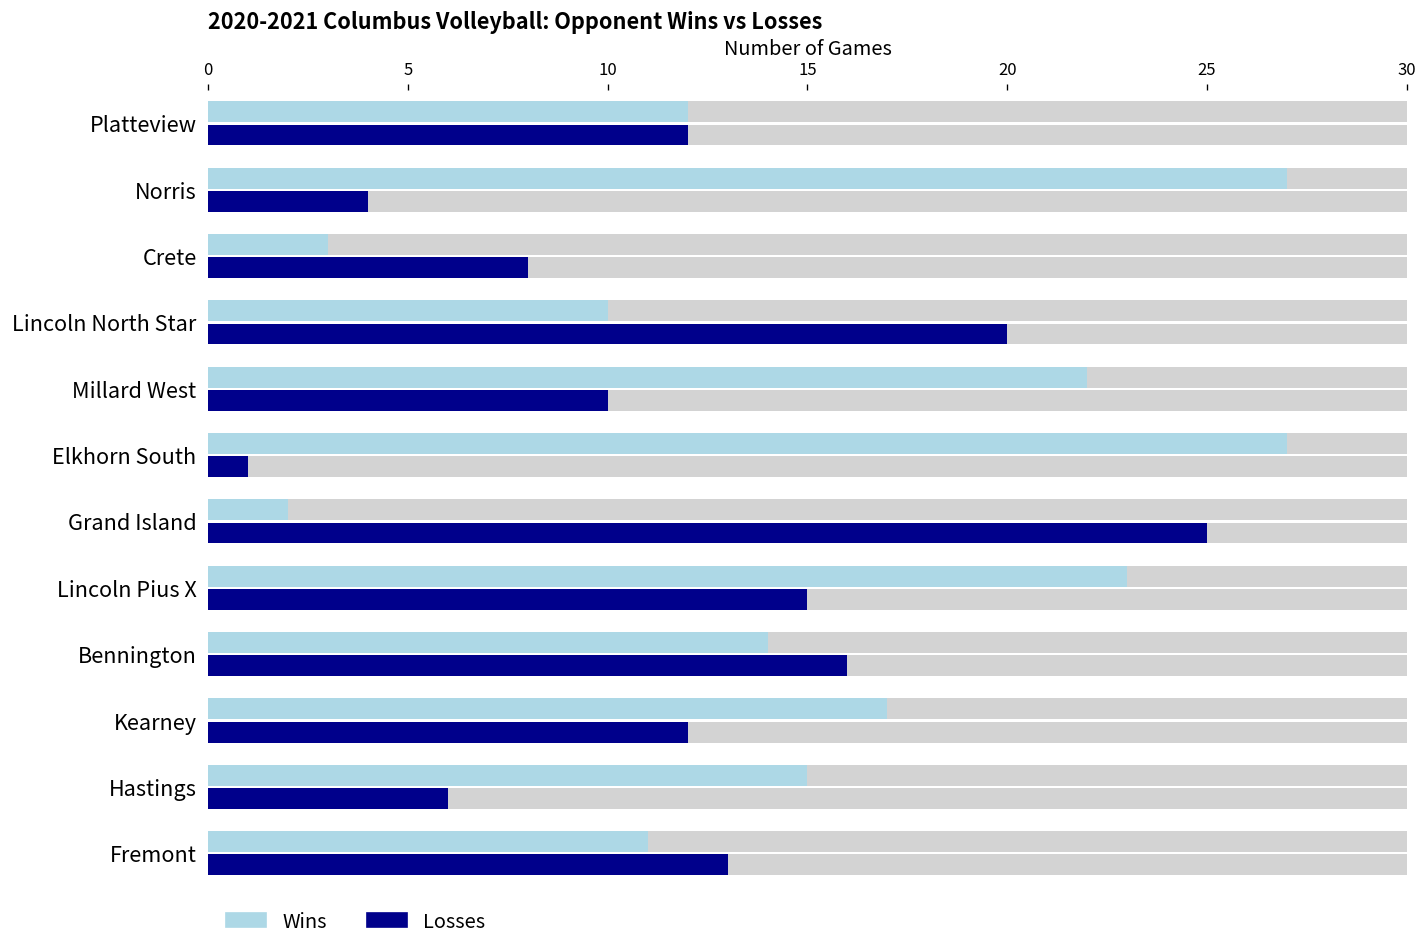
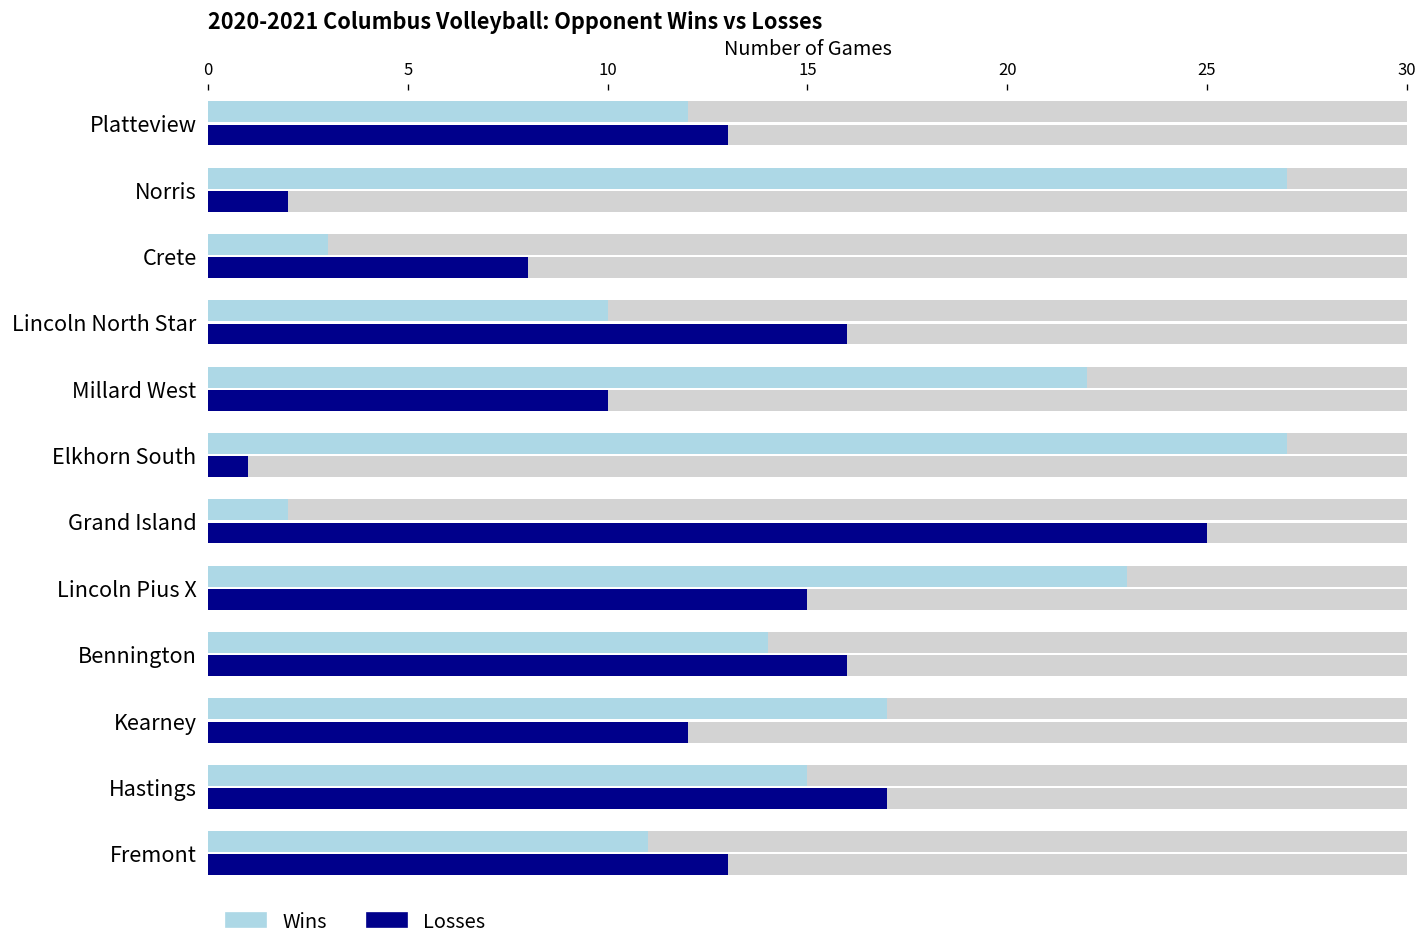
Losses, Platteview: 12 -> 13
Losses, Norris: 4 -> 2
Losses, Lincoln North Star: 20 -> 16
Losses, Hastings: 6 -> 17
